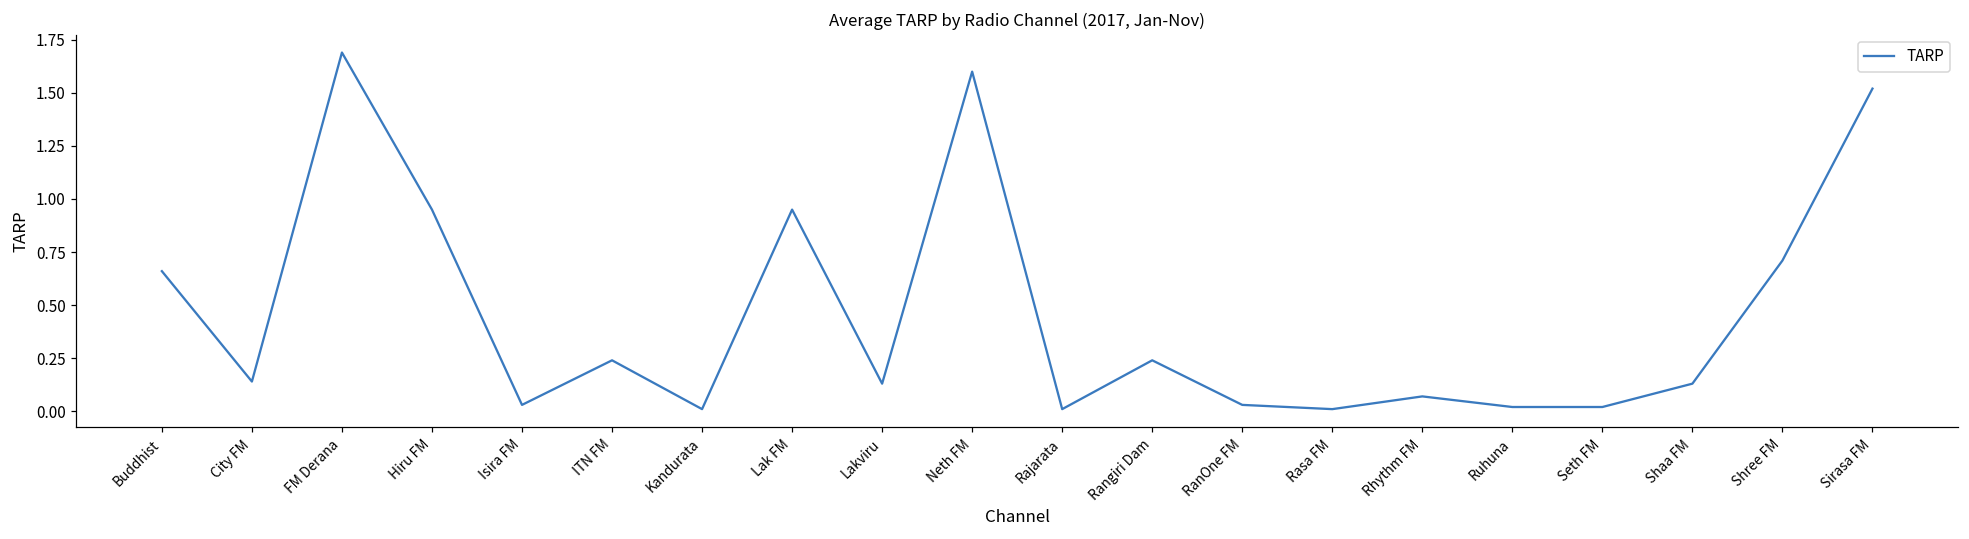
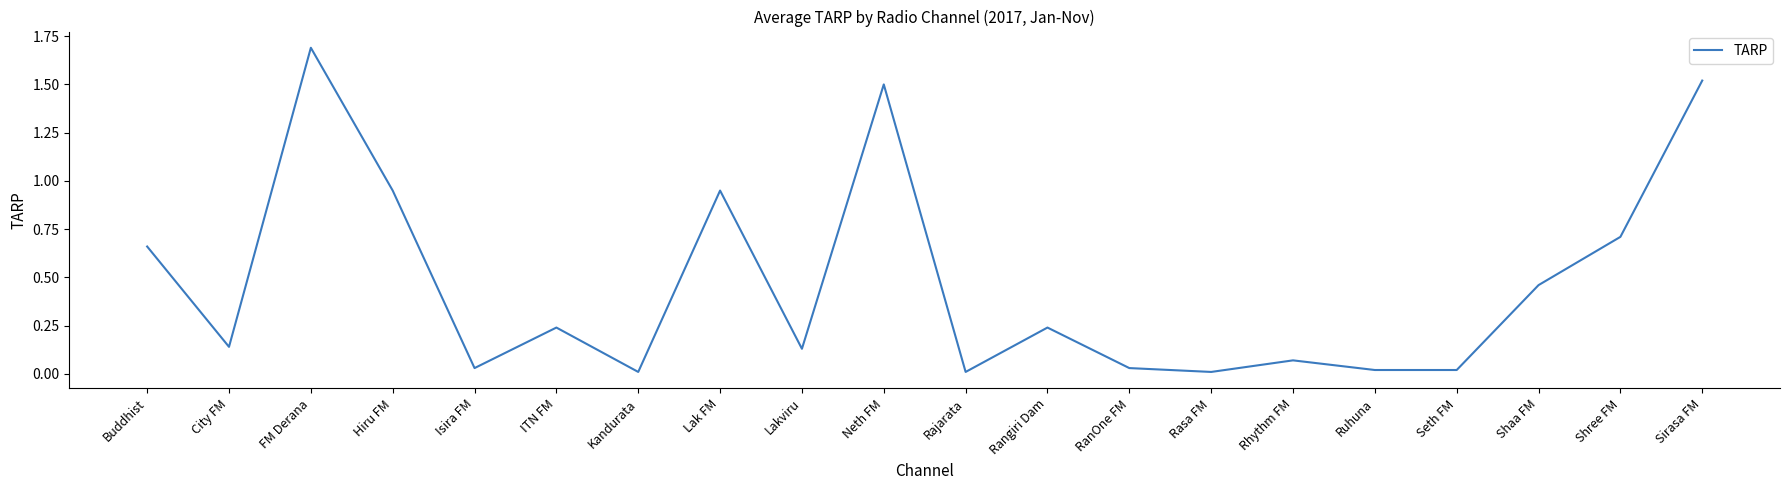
Neth FM: 1.6 -> 1.5
Shaa FM: 0.13 -> 0.46
